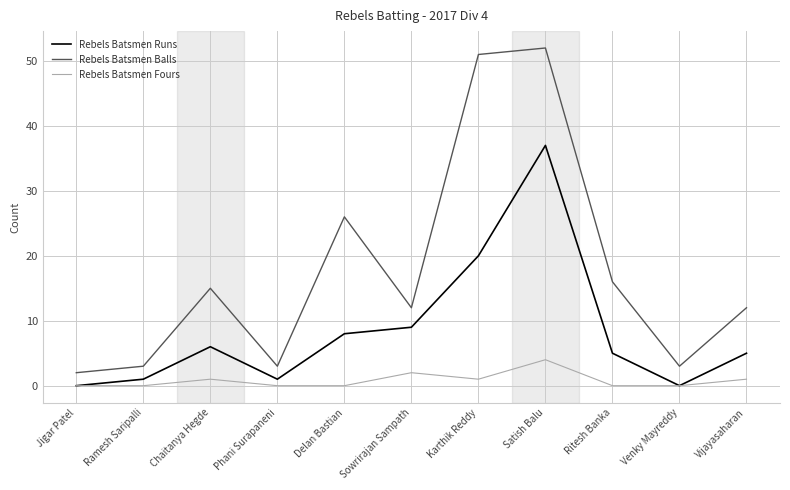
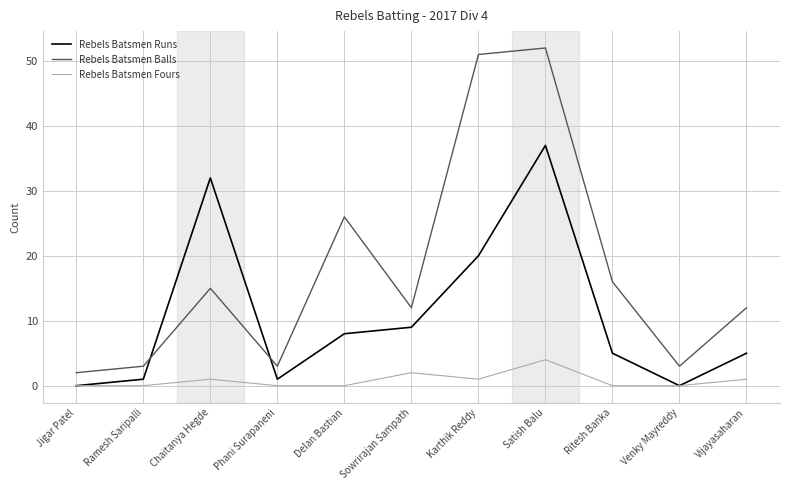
Rebels Batsmen Runs, Chaitanya Hegde: 6 -> 32
